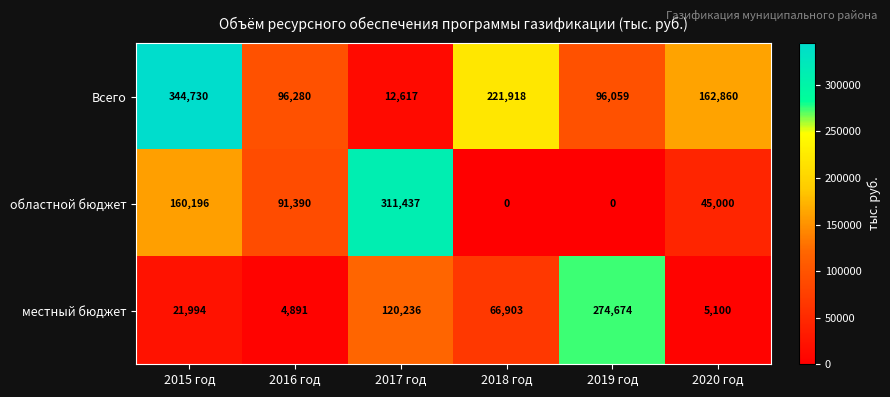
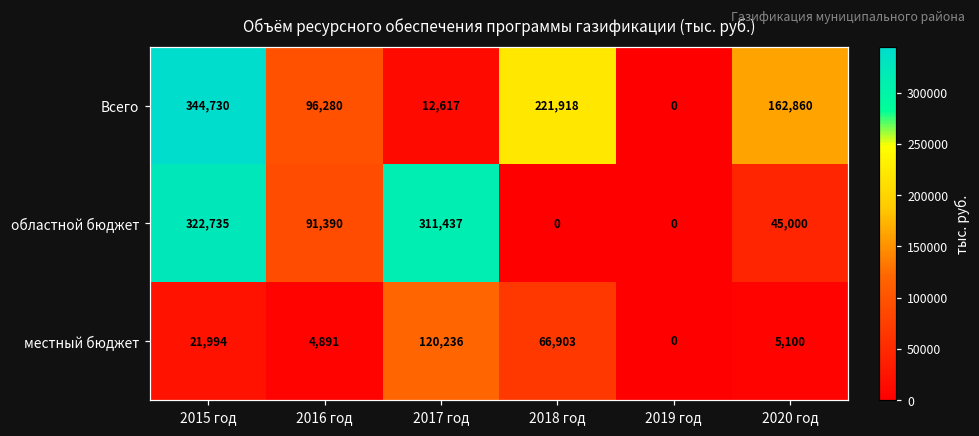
Всего, 2019 год: 96,059 -> 0
областной бюджет, 2015 год: 160,196 -> 322,735
местный бюджет, 2019 год: 274,674 -> 0
